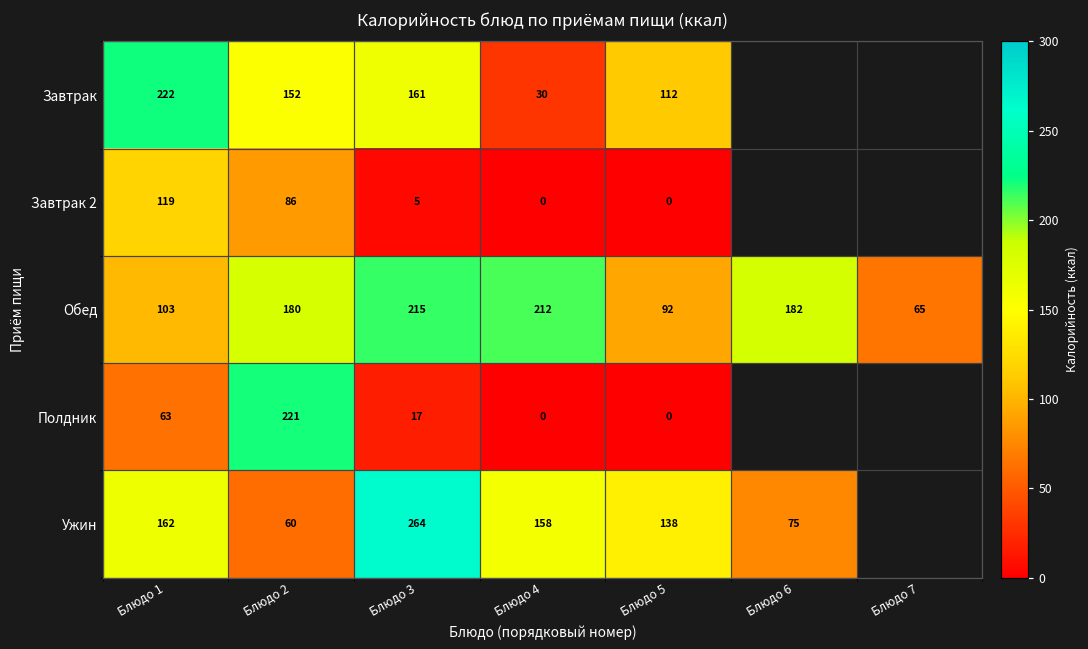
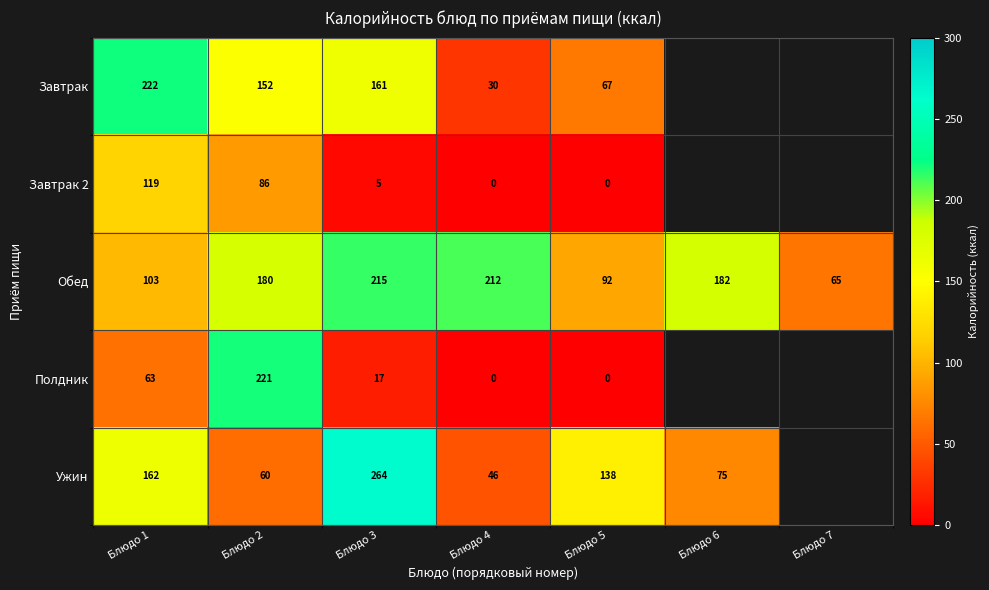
Завтрак, Блюдо 5: 112 -> 67
Ужин, Блюдо 4: 158 -> 46
